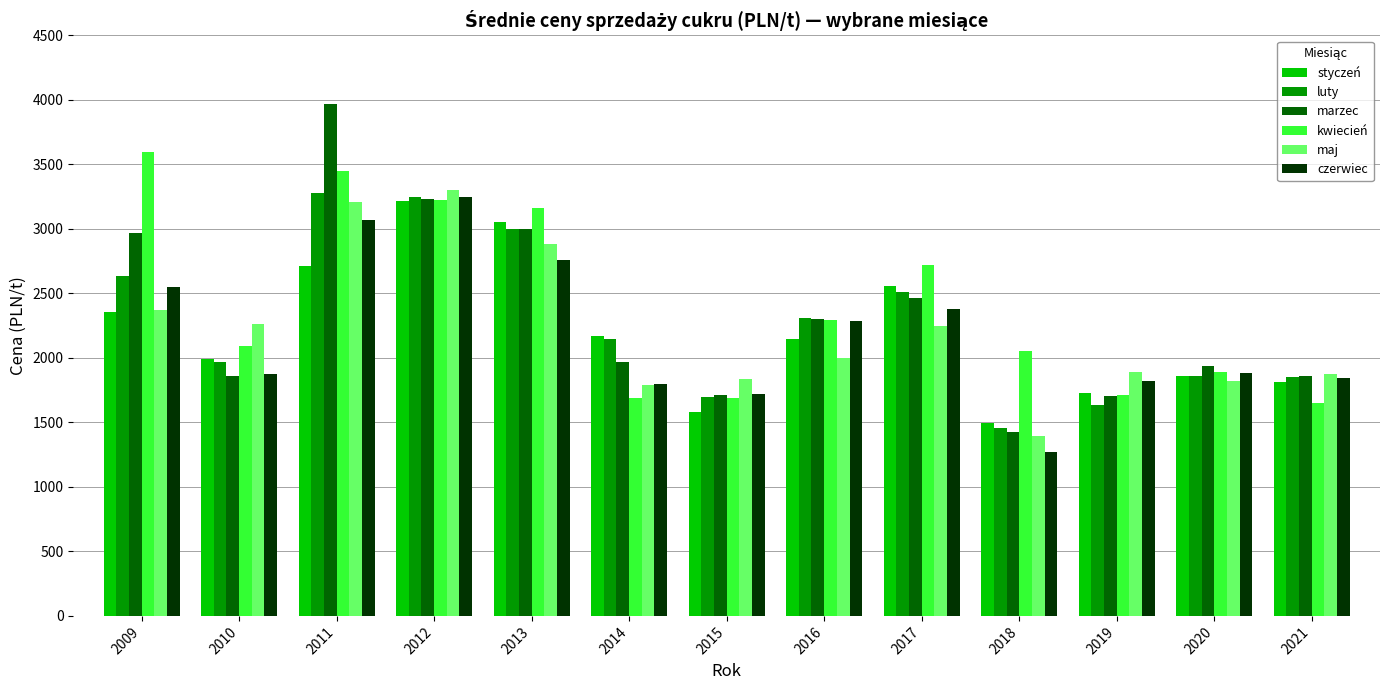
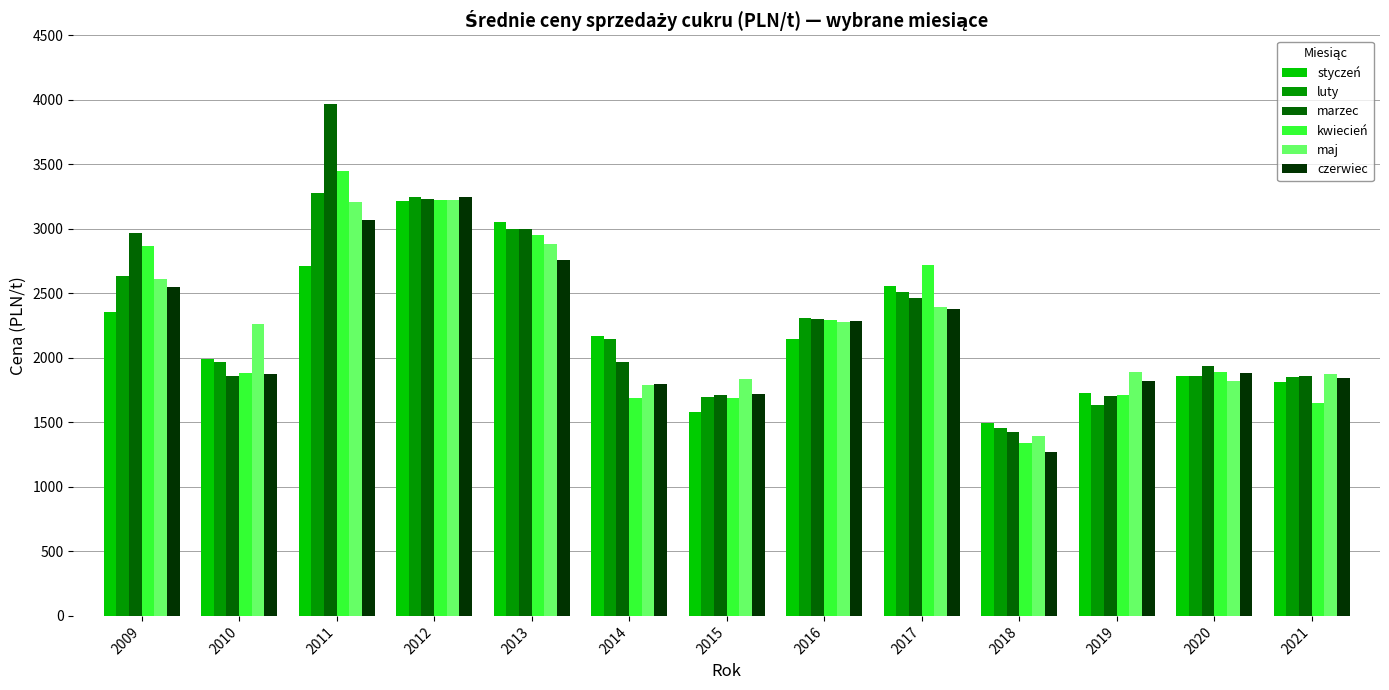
kwiecień, 2009: 3600 -> 2870
maj, 2009: 2370 -> 2620
kwiecień, 2010: 2090 -> 1890
maj, 2012: 3300 -> 3220
kwiecień, 2013: 3160 -> 2960
maj, 2016: 2000 -> 2280
maj, 2017: 2250 -> 2390
kwiecień, 2018: 2050 -> 1340
